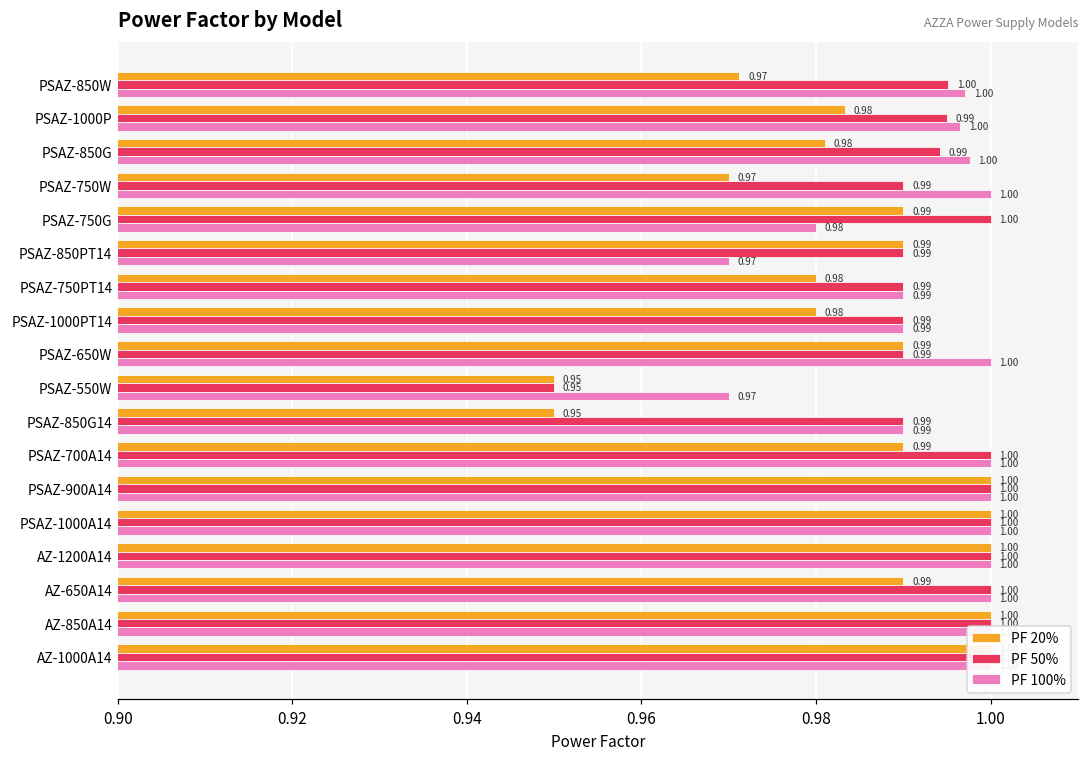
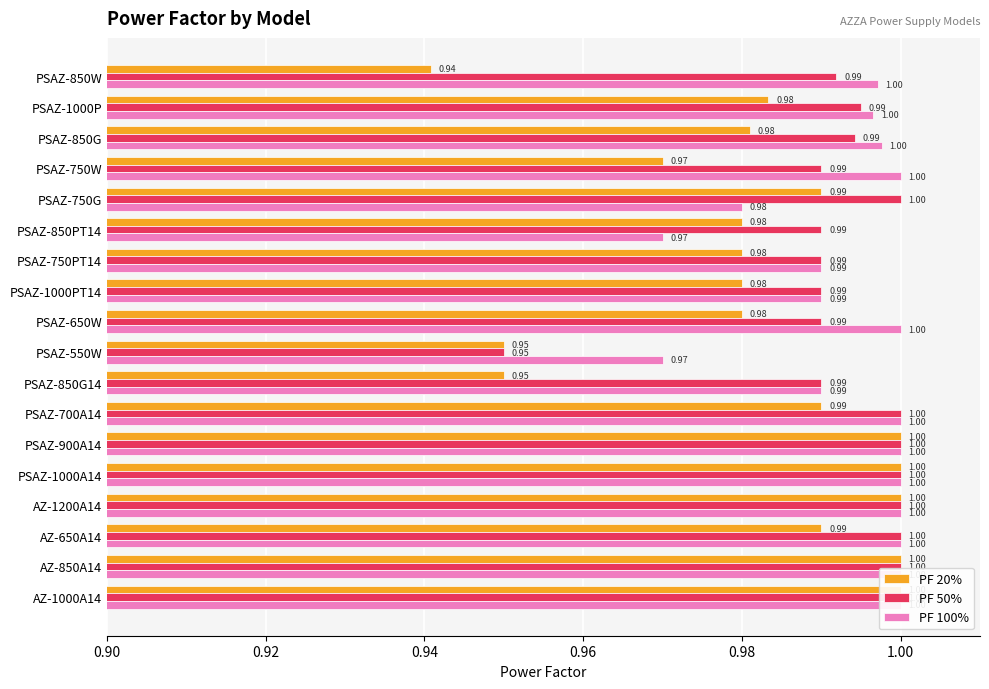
PF 20%, PSAZ-850W: 0.97 -> 0.94
PF 50%, PSAZ-850W: 1.00 -> 0.99
PF 20%, PSAZ-850PT14: 0.99 -> 0.98
PF 20%, PSAZ-650W: 0.99 -> 0.98
